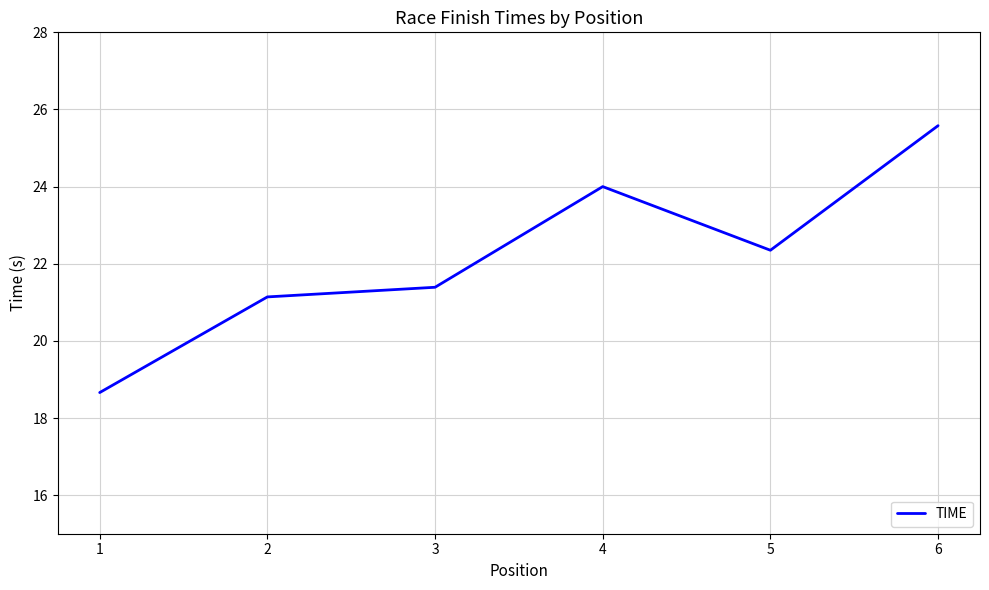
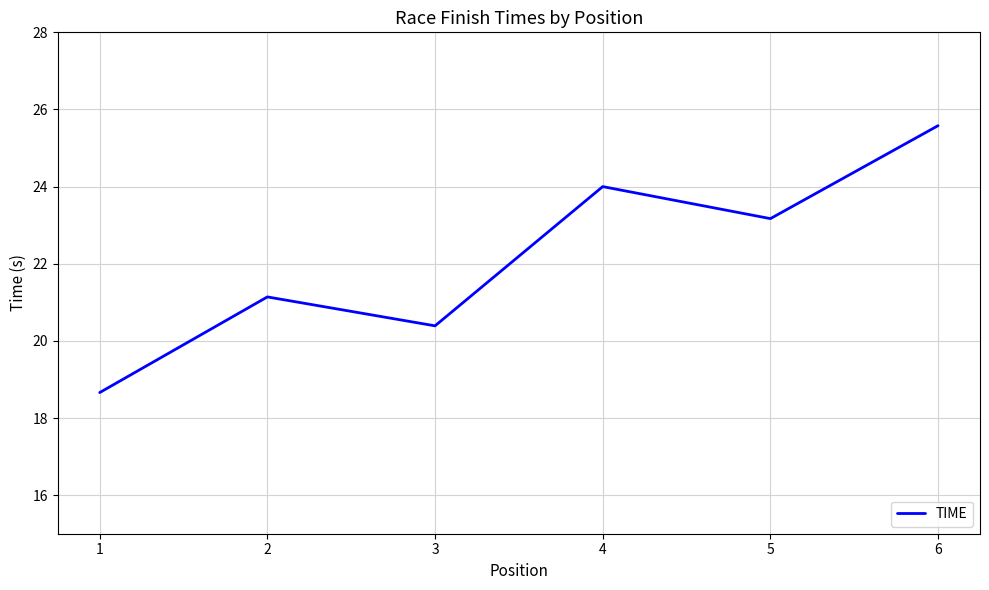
3: 21.4 -> 20.4
5: 22.4 -> 23.2
